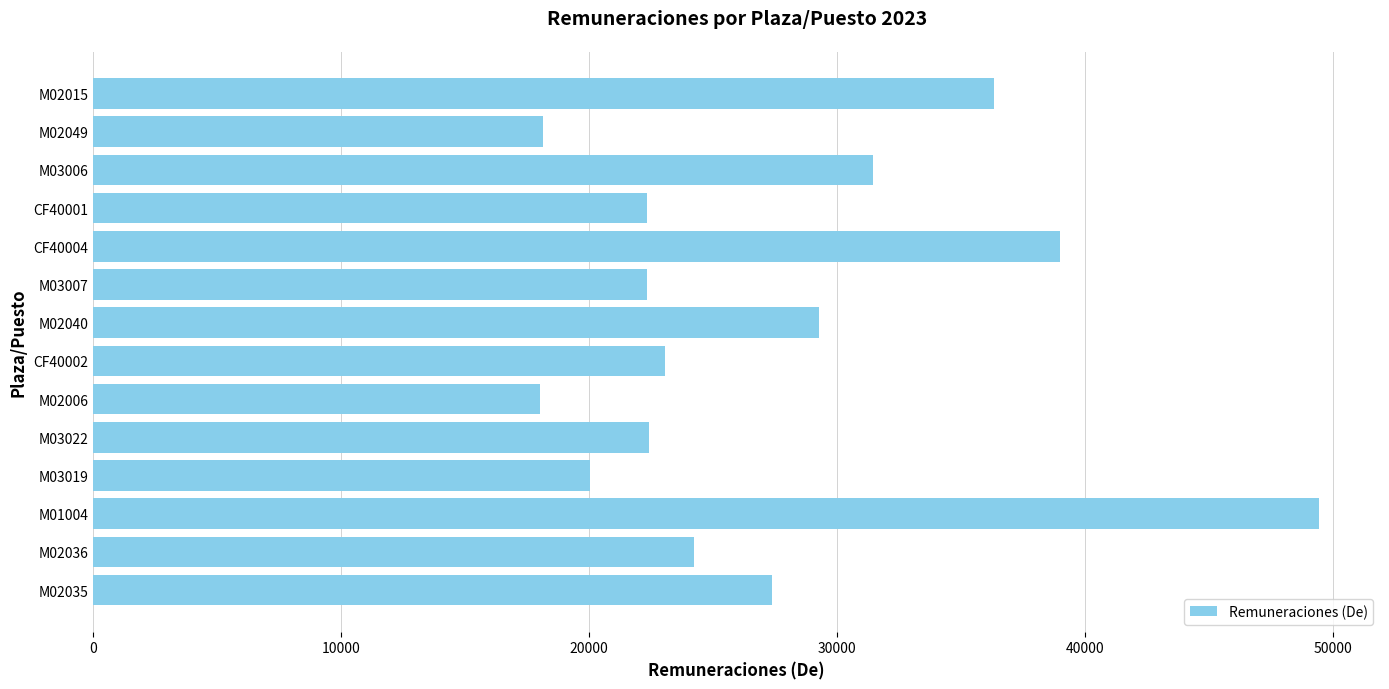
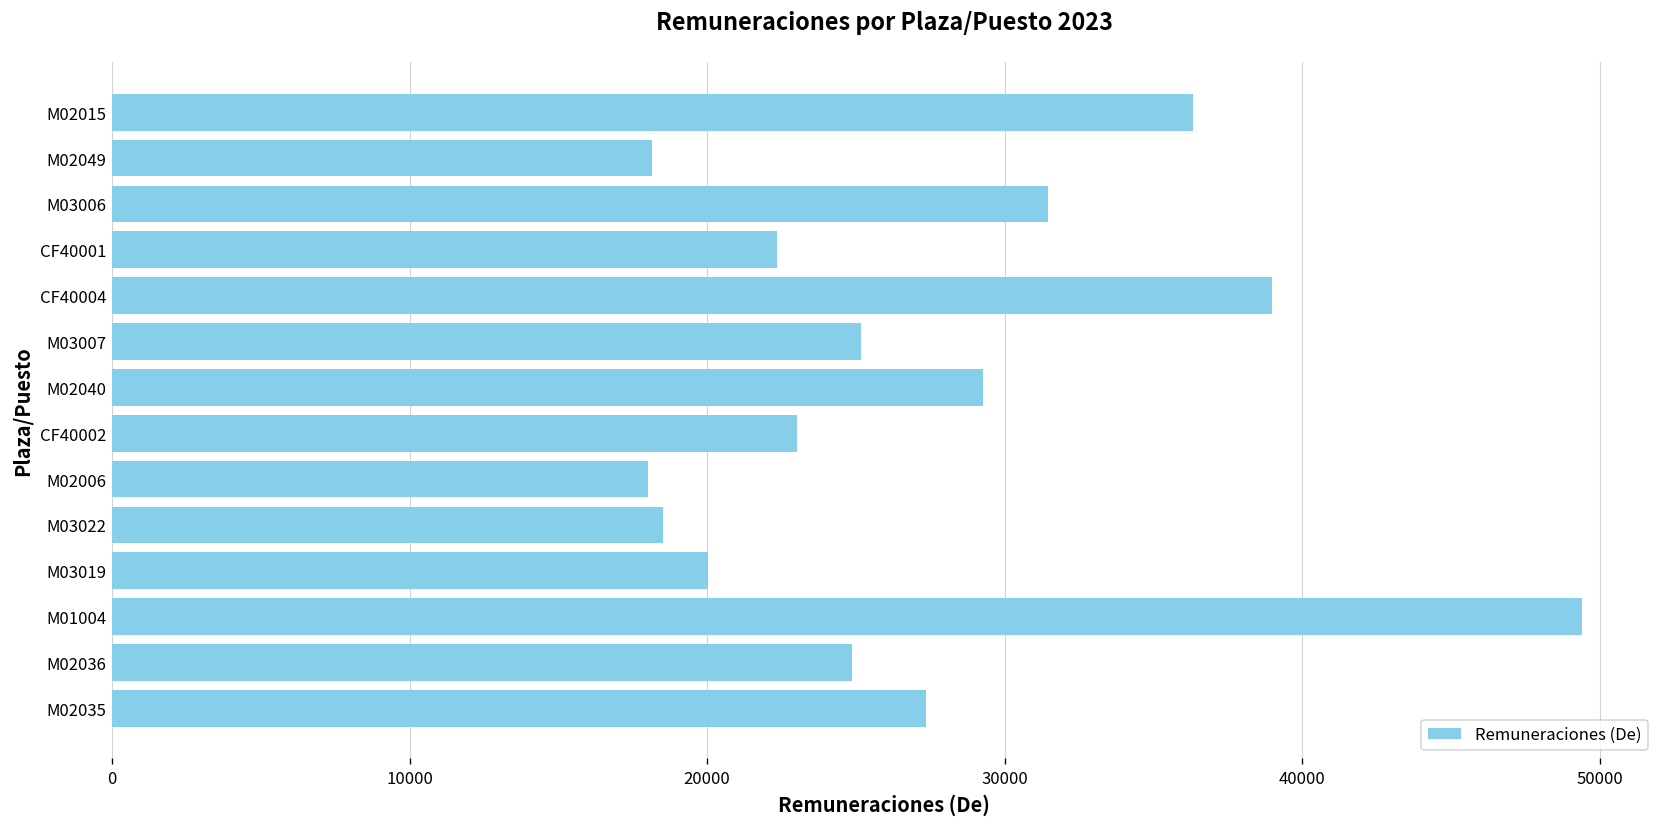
M03007: 22300 -> 25200
M03022: 22400 -> 18500
M02036: 24200 -> 24900
